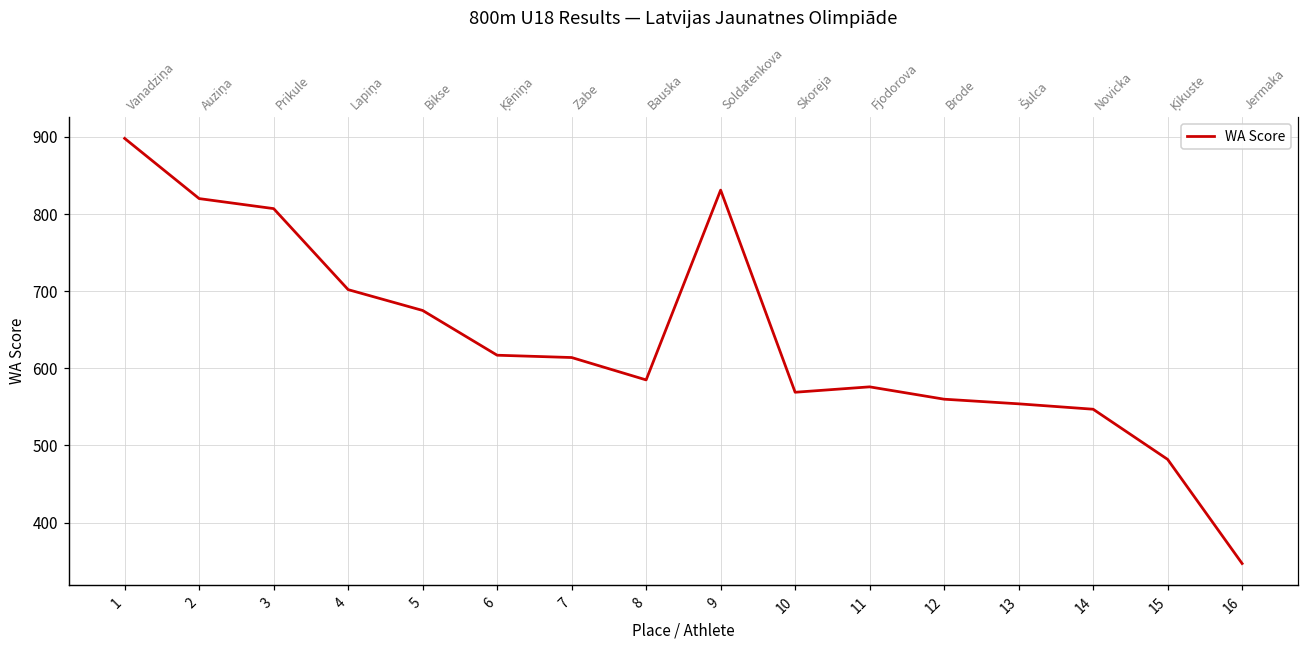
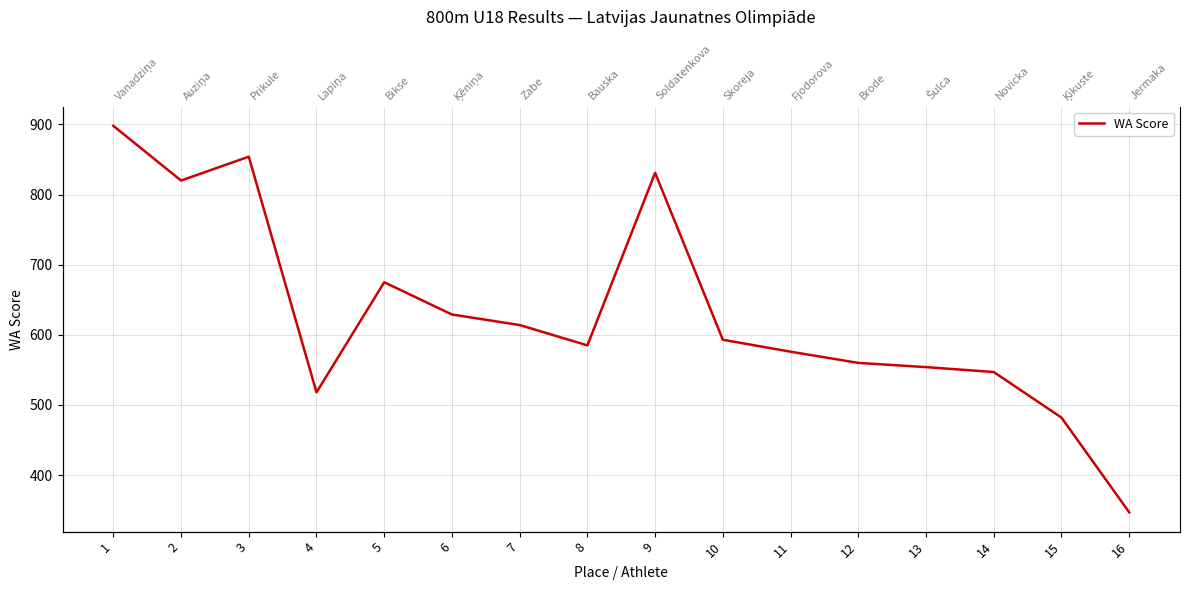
3: 810 -> 850
4: 700 -> 520
6: 620 -> 630
10: 570 -> 590
